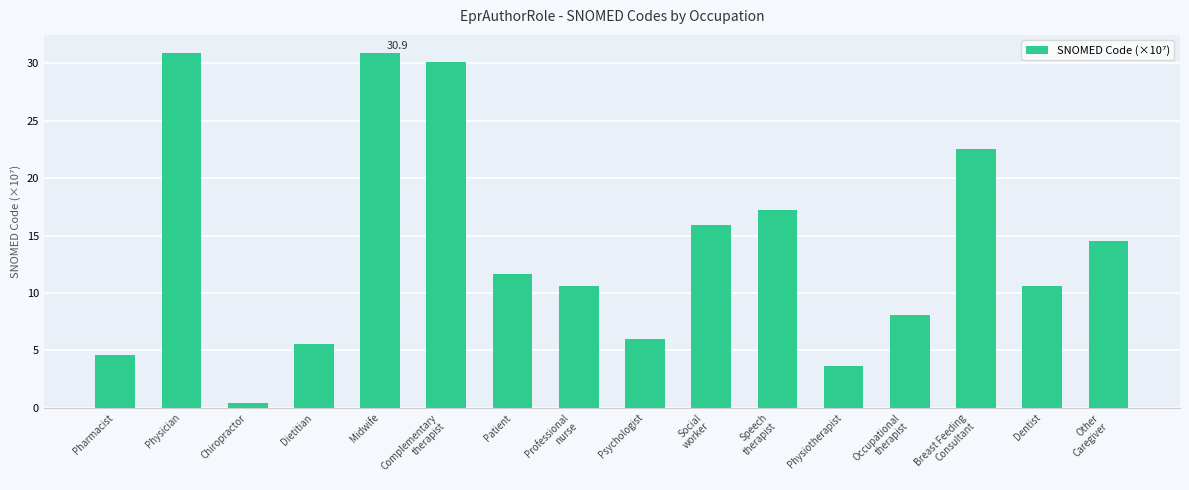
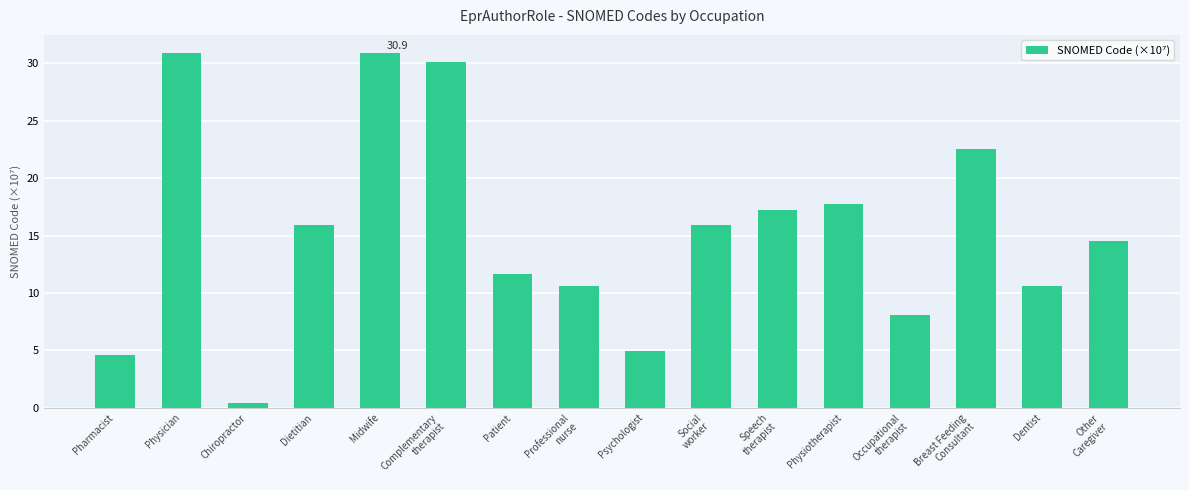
Dietitian: 5.5 -> 15.9
Psychologist: 6.0 -> 4.9
Physiotherapist: 3.7 -> 17.7
